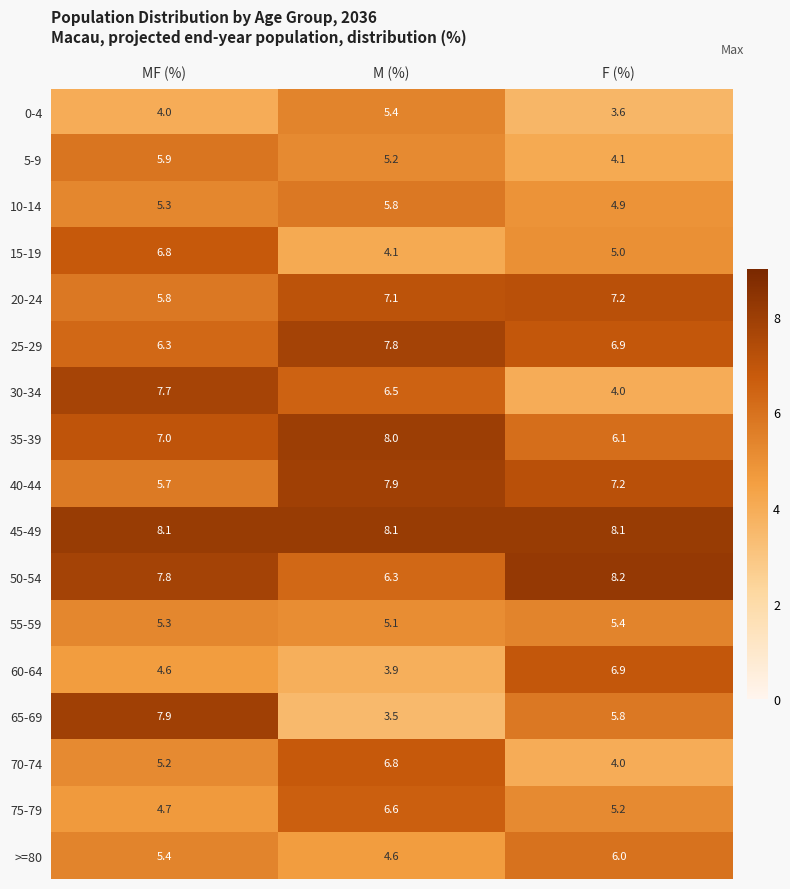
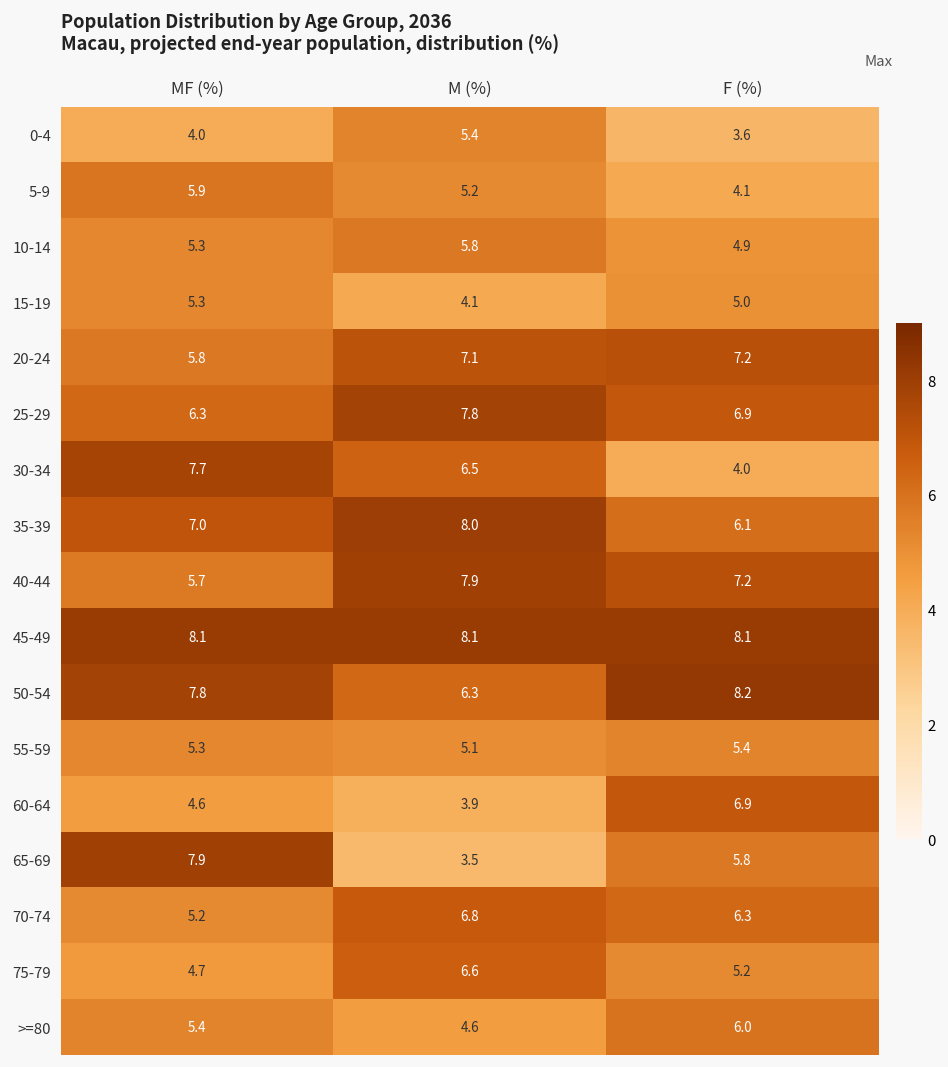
15-19, MF (%): 6.8 -> 5.3
70-74, F (%): 4.0 -> 6.3
